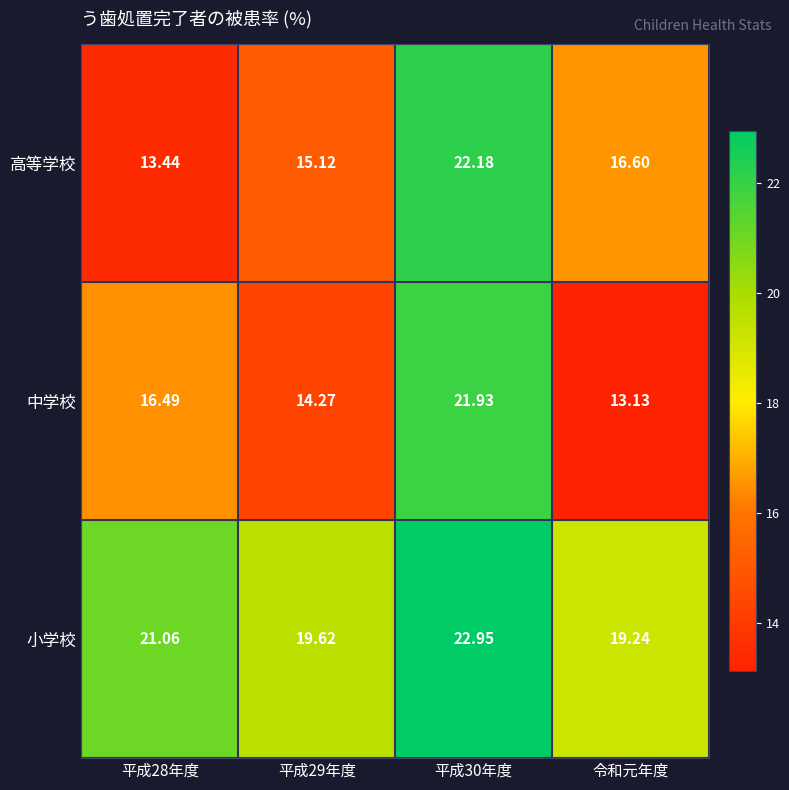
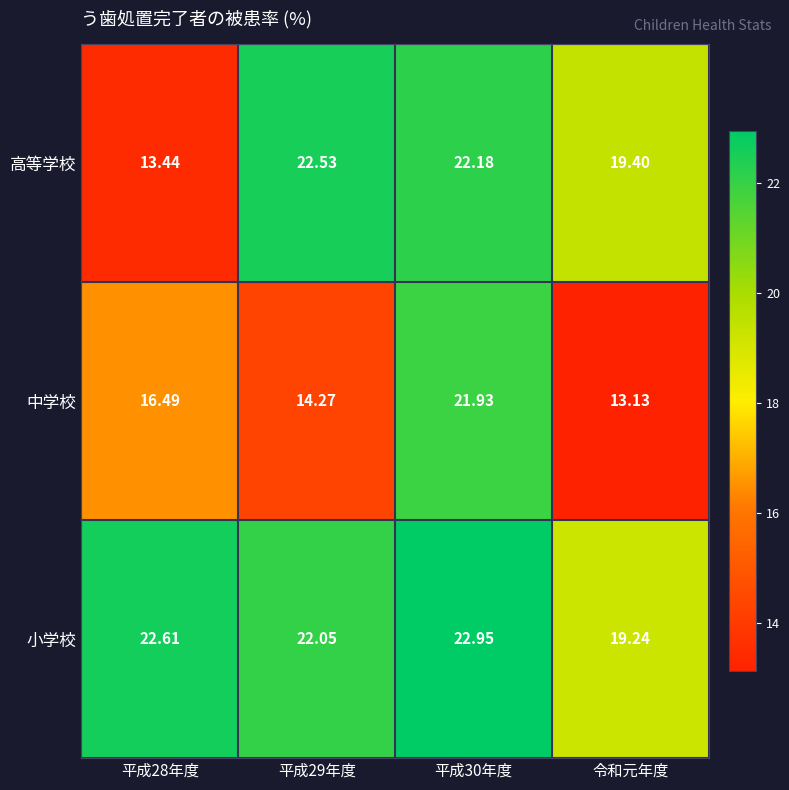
高等学校, 平成29年度: 15.12 -> 22.53
高等学校, 令和元年度: 16.60 -> 19.40
小学校, 平成28年度: 21.06 -> 22.61
小学校, 平成29年度: 19.62 -> 22.05
